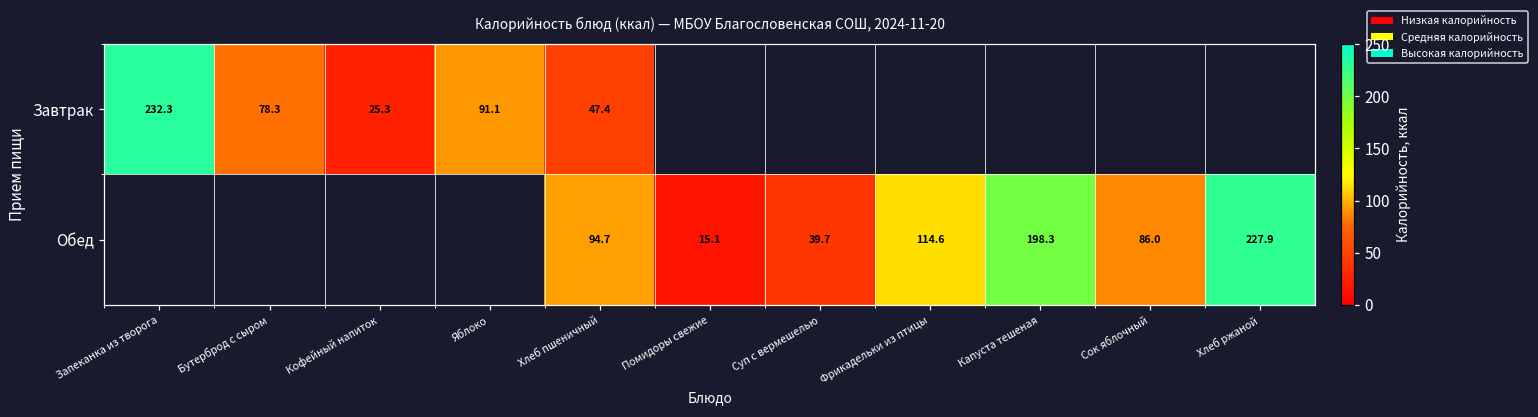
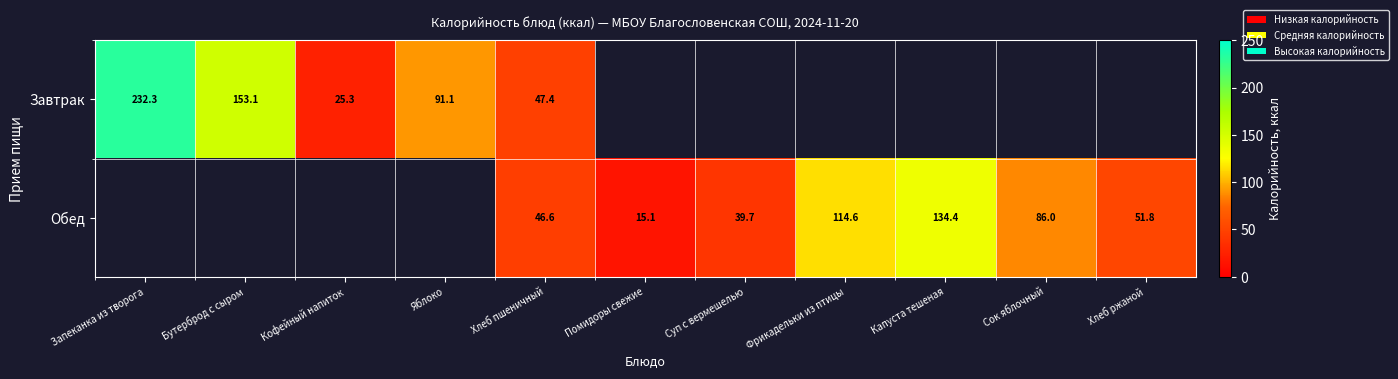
Завтрак, Бутерброд с сыром: 78.3 -> 153.1
Обед, Хлеб пшеничный: 94.7 -> 46.6
Обед, Капуста тешеная: 198.3 -> 134.4
Обед, Хлеб ржаной: 227.9 -> 51.8
